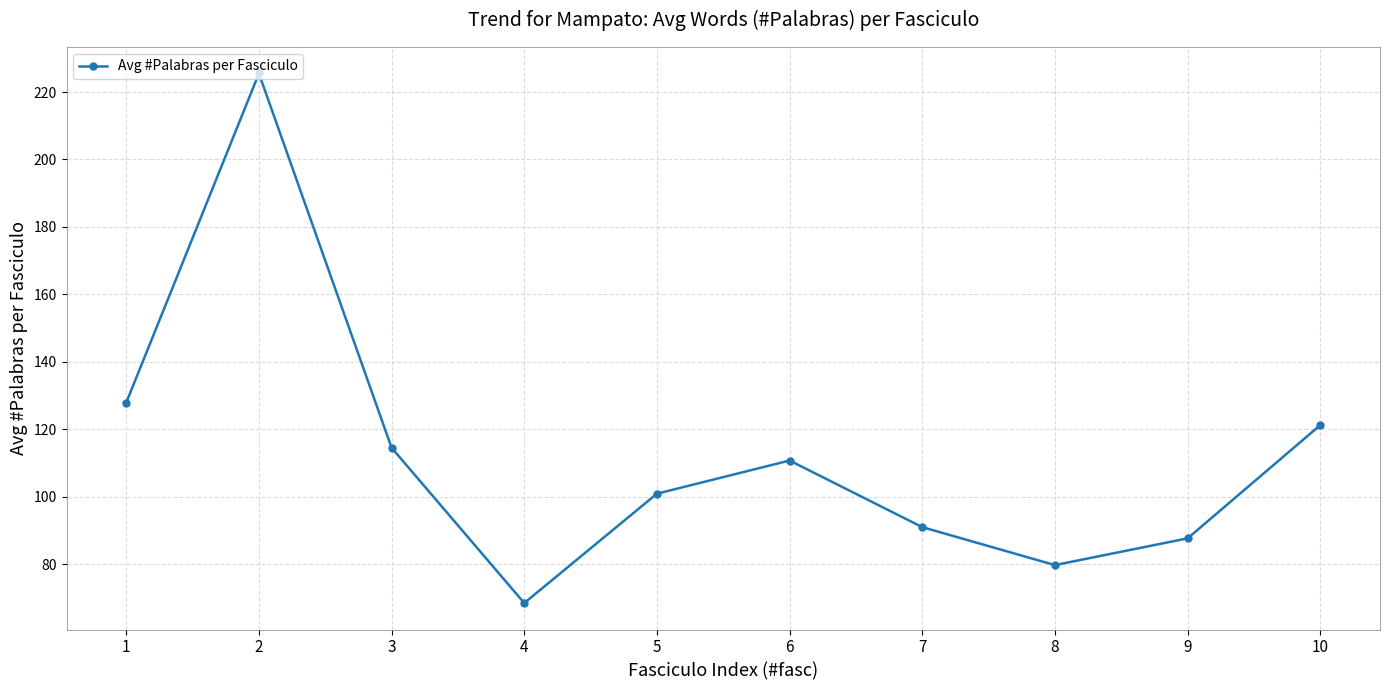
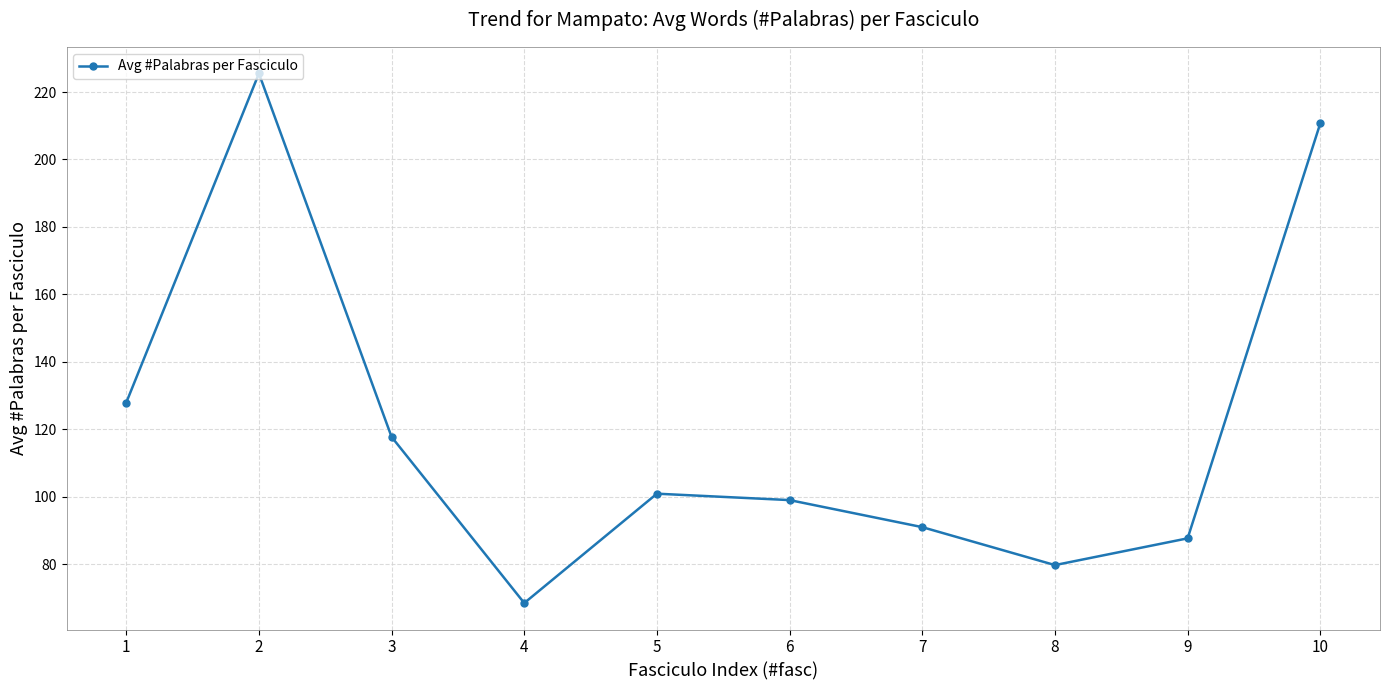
3: 115 -> 118
6: 111 -> 99
10: 121 -> 211
